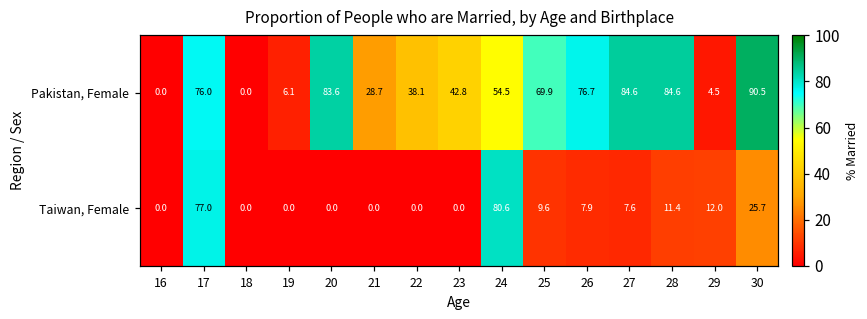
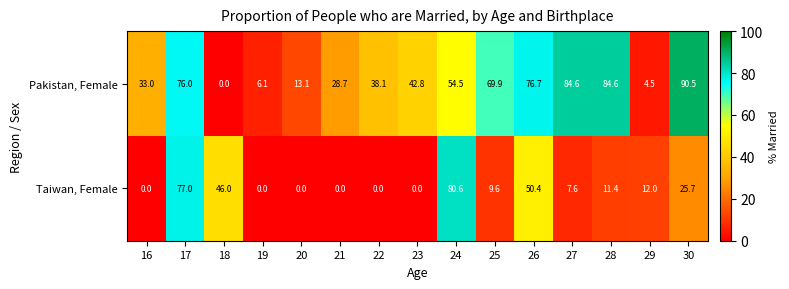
Pakistan, Female, 16: 0.0 -> 33.0
Pakistan, Female, 20: 83.6 -> 13.1
Taiwan, Female, 18: 0.0 -> 46.0
Taiwan, Female, 26: 7.9 -> 50.4
